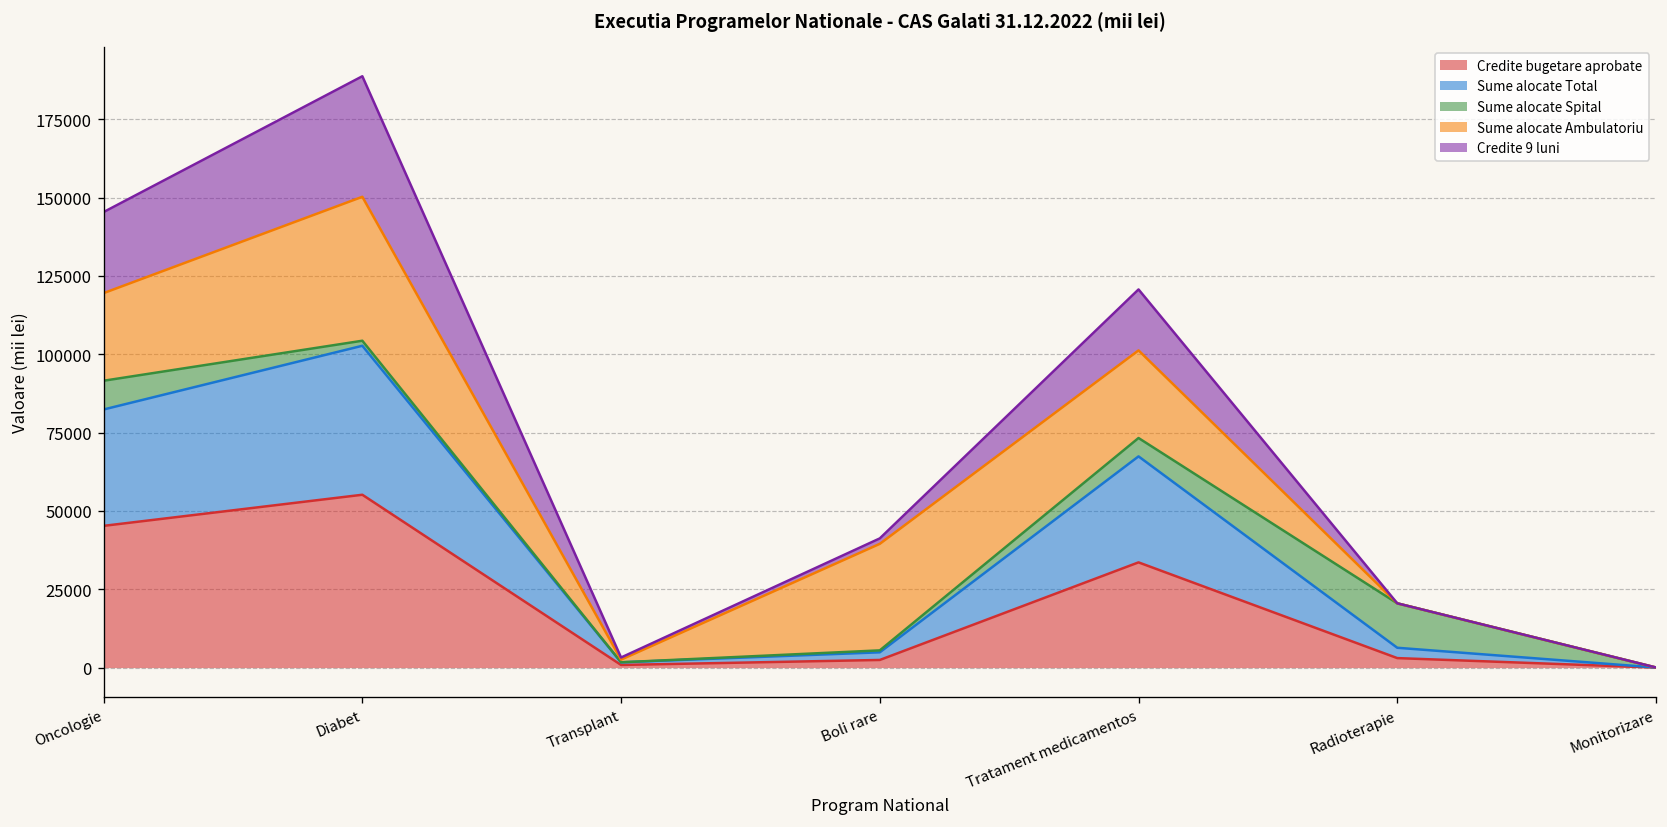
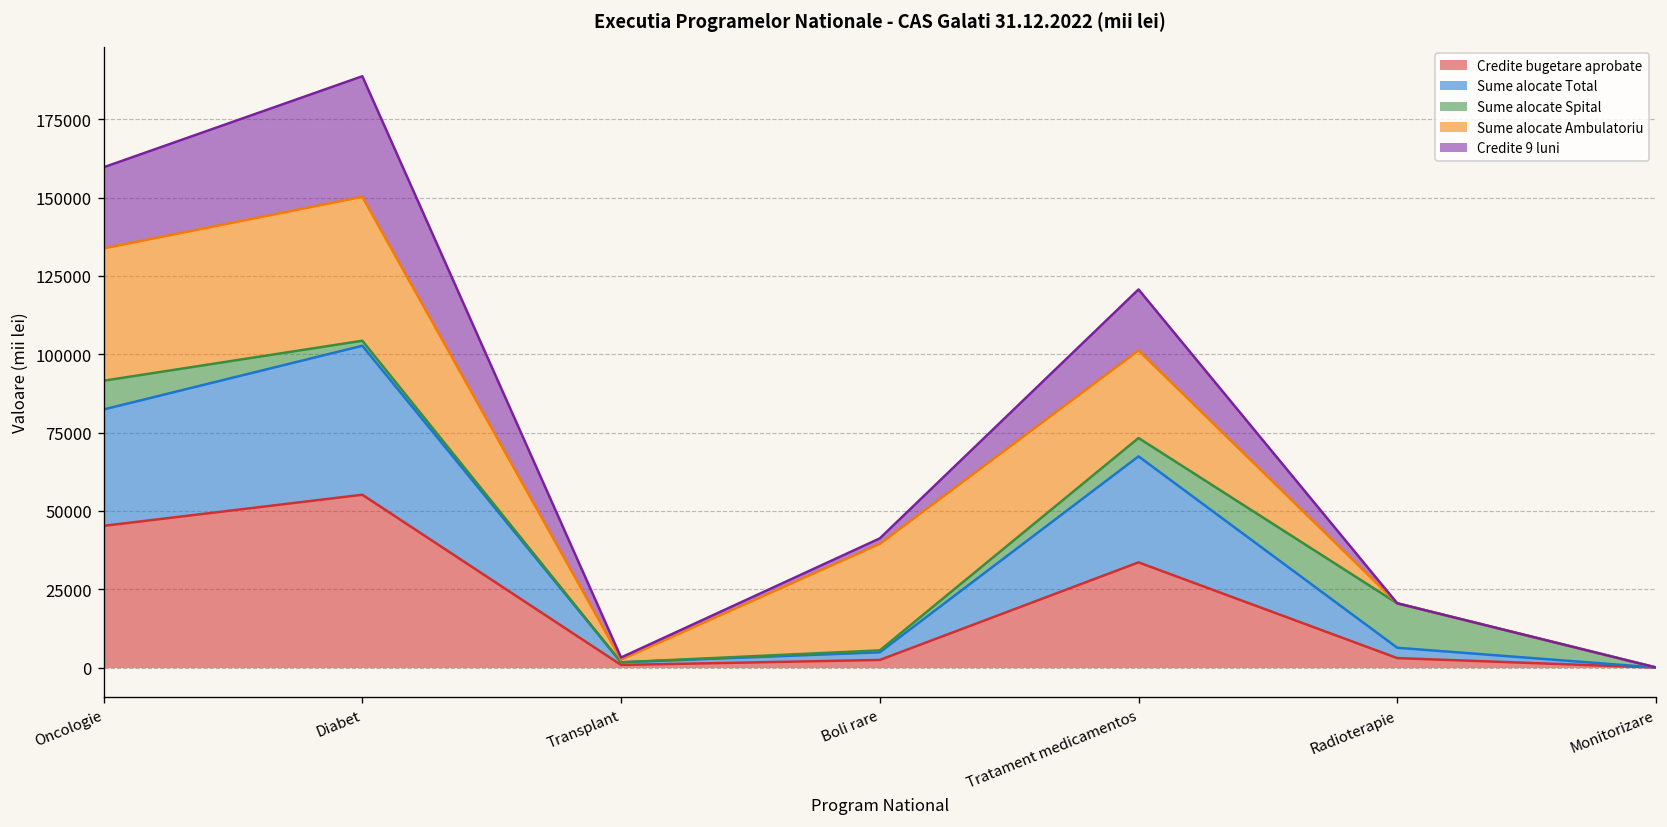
Sume alocate Ambulatoriu, Oncologie: 28000 -> 42000
